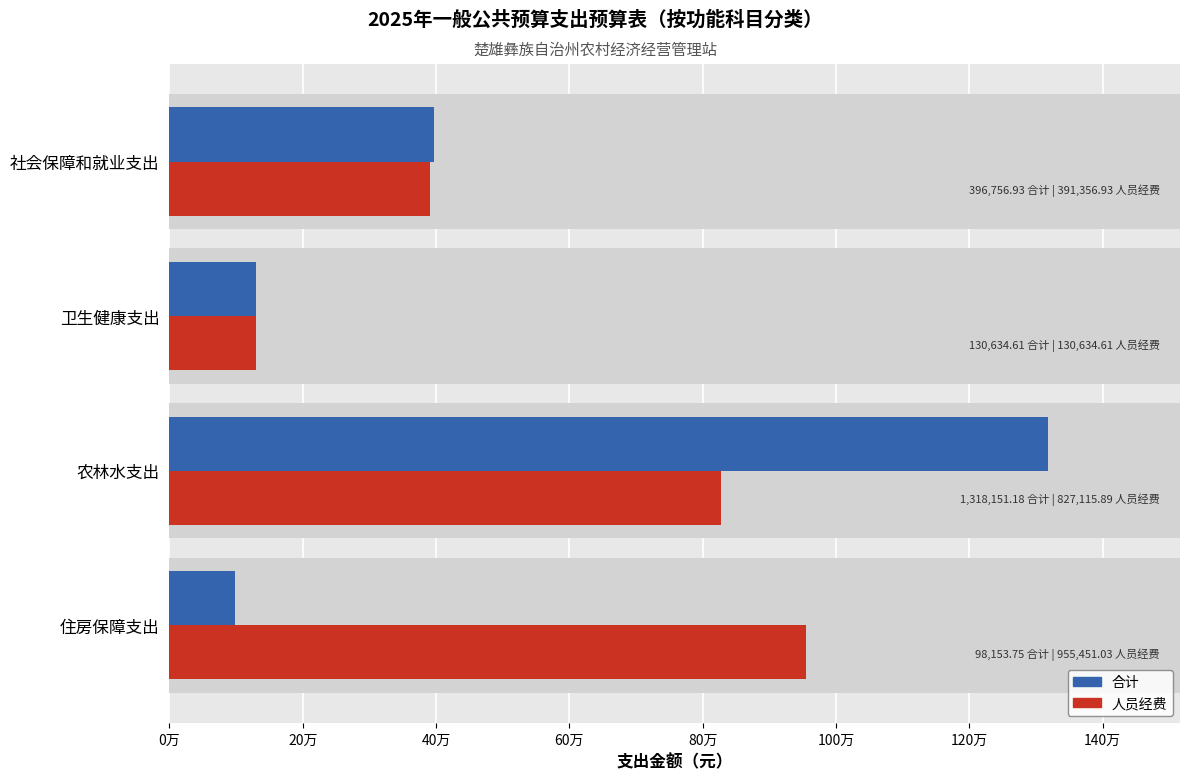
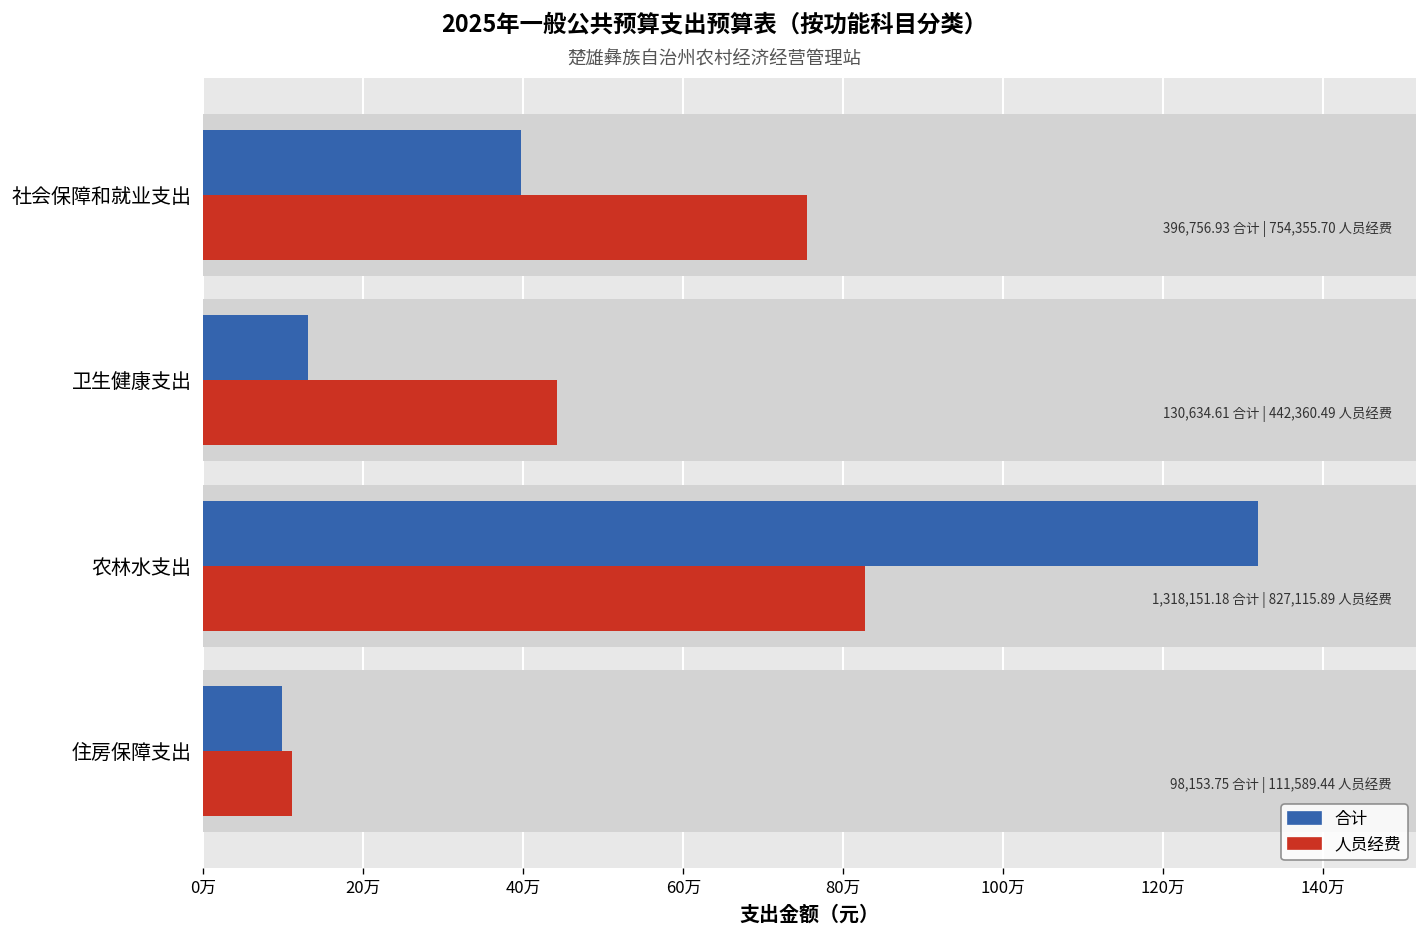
人员经费, 社会保障和就业支出: 391,356.93 -> 754,355.70
人员经费, 卫生健康支出: 130,634.61 -> 442,360.49
人员经费, 住房保障支出: 955,451.03 -> 111,589.44
